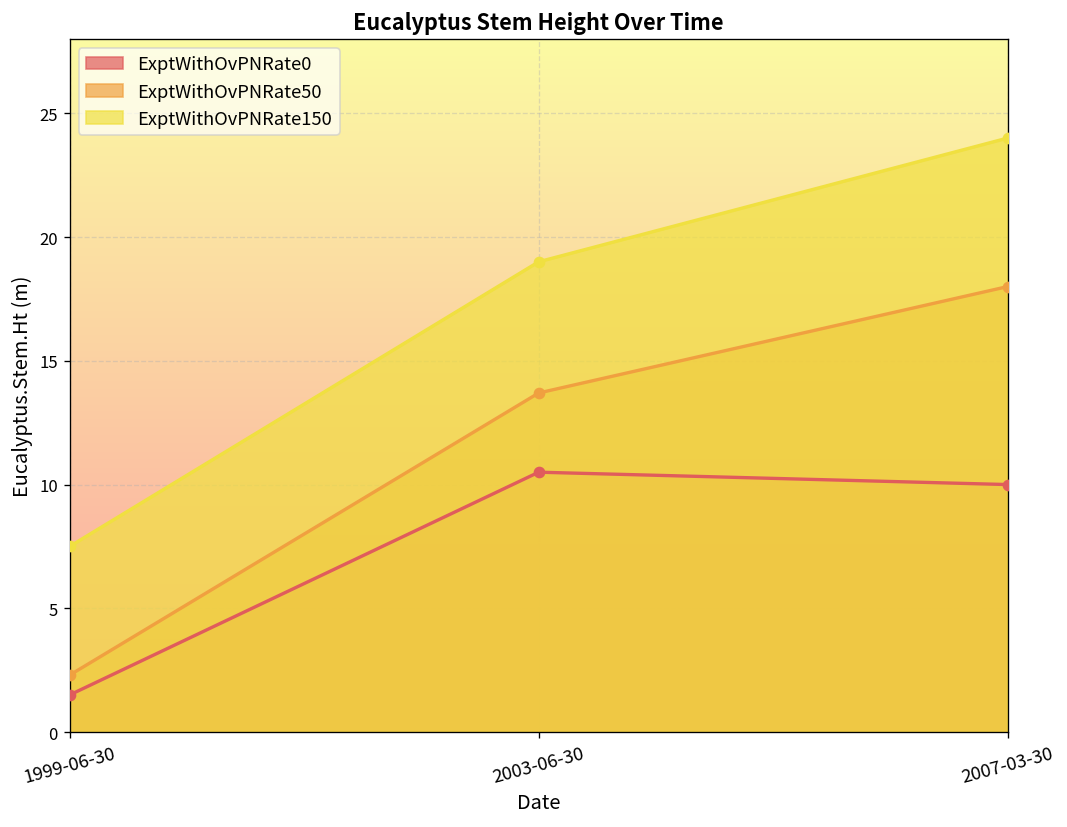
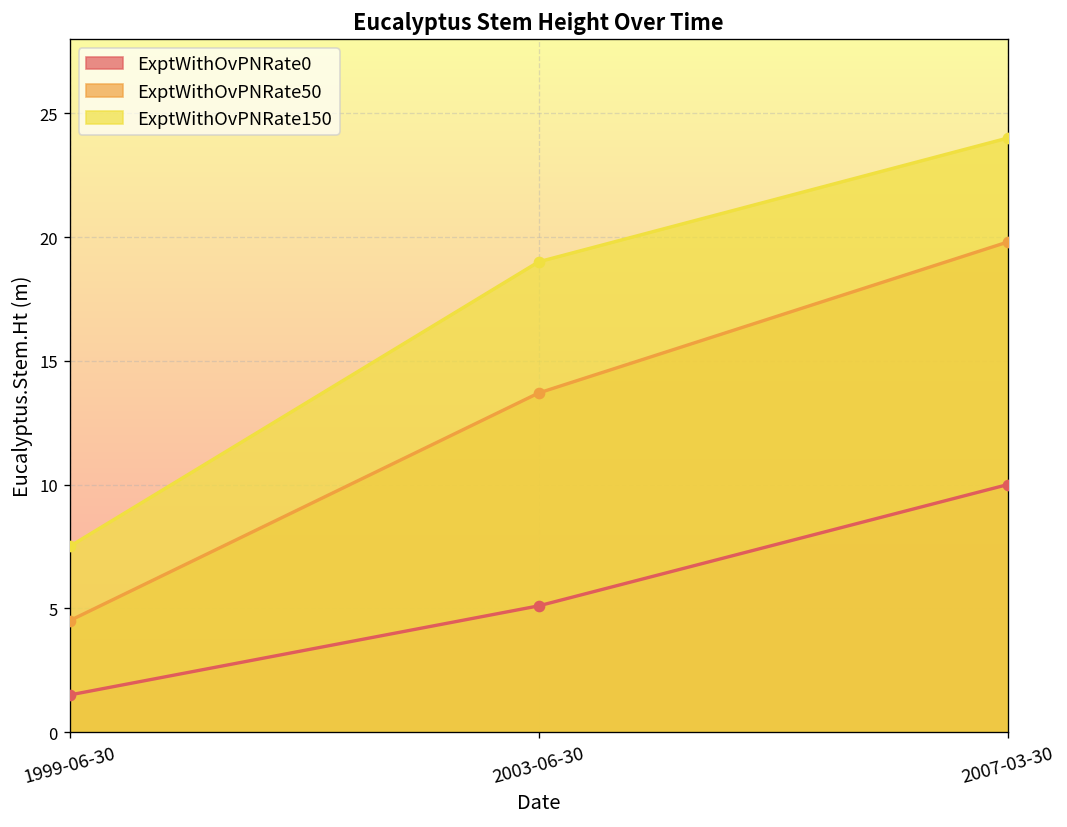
ExptWithOvPNRate50, 1999-06-30: 2.3 -> 4.5
ExptWithOvPNRate0, 2003-06-30: 10.5 -> 5.1
ExptWithOvPNRate50, 2007-03-30: 18.0 -> 19.8
